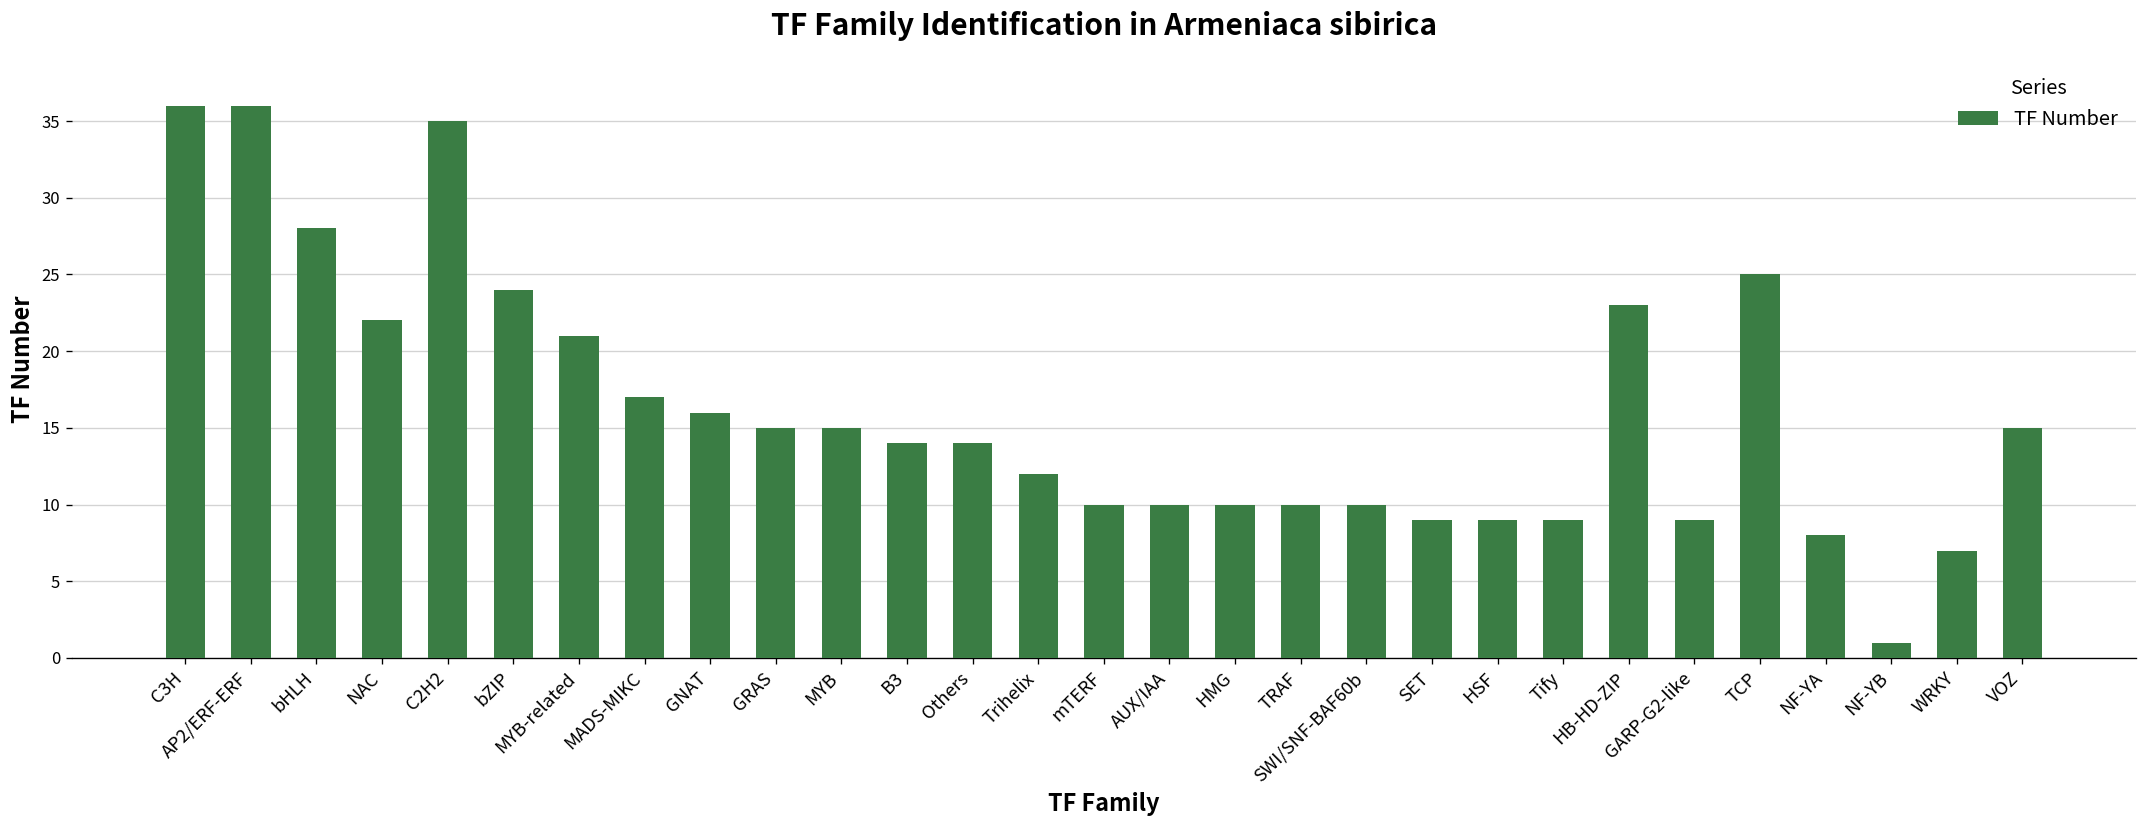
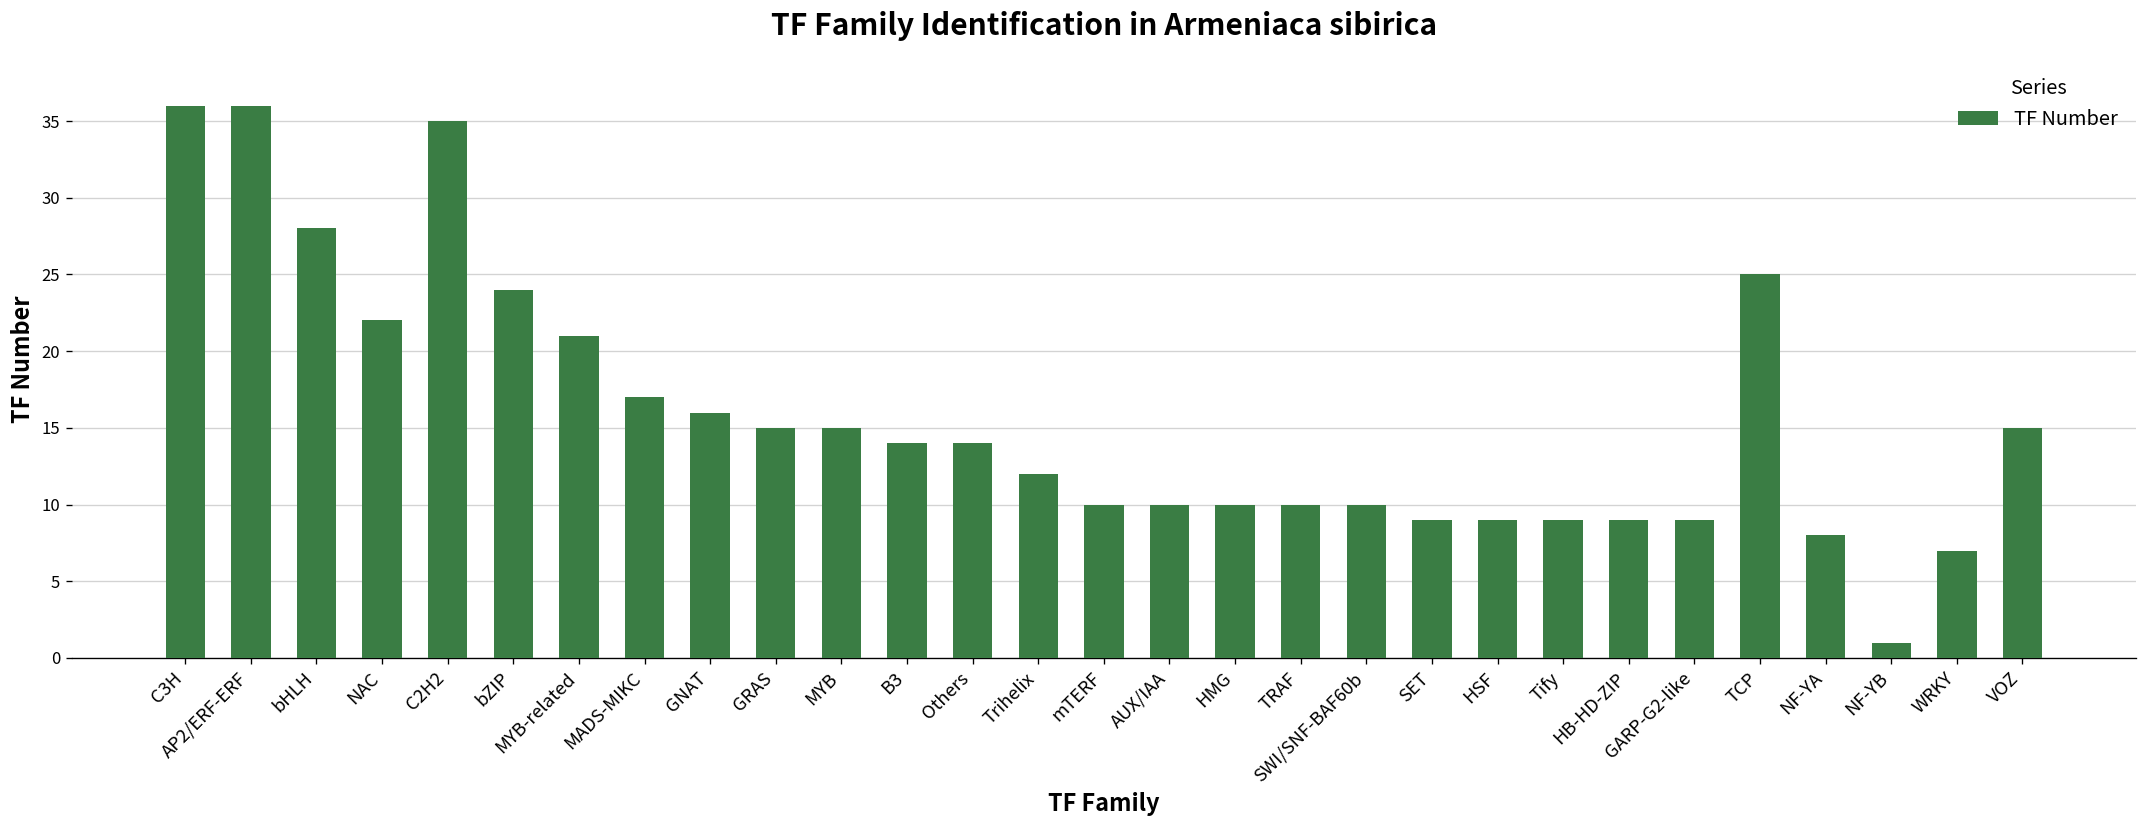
HB-HD-ZIP: 23 -> 9
